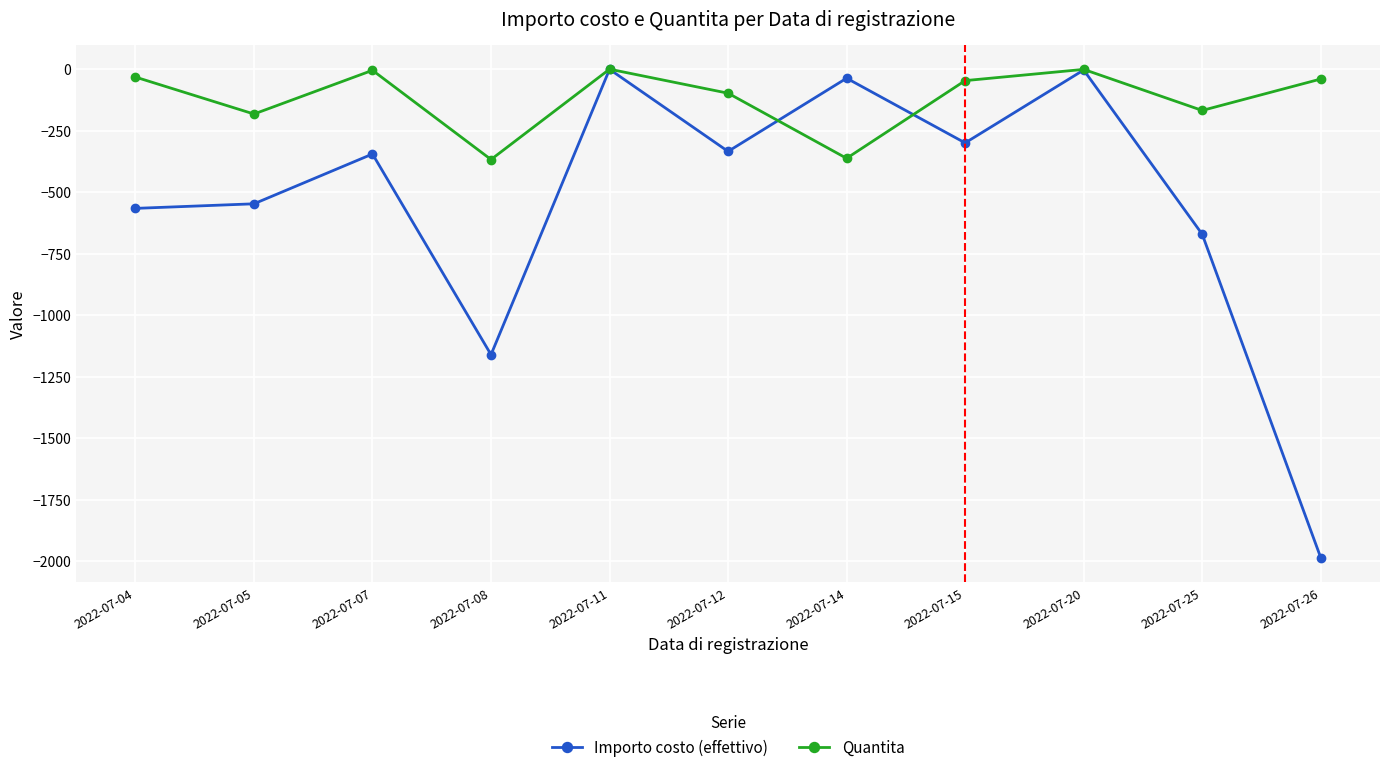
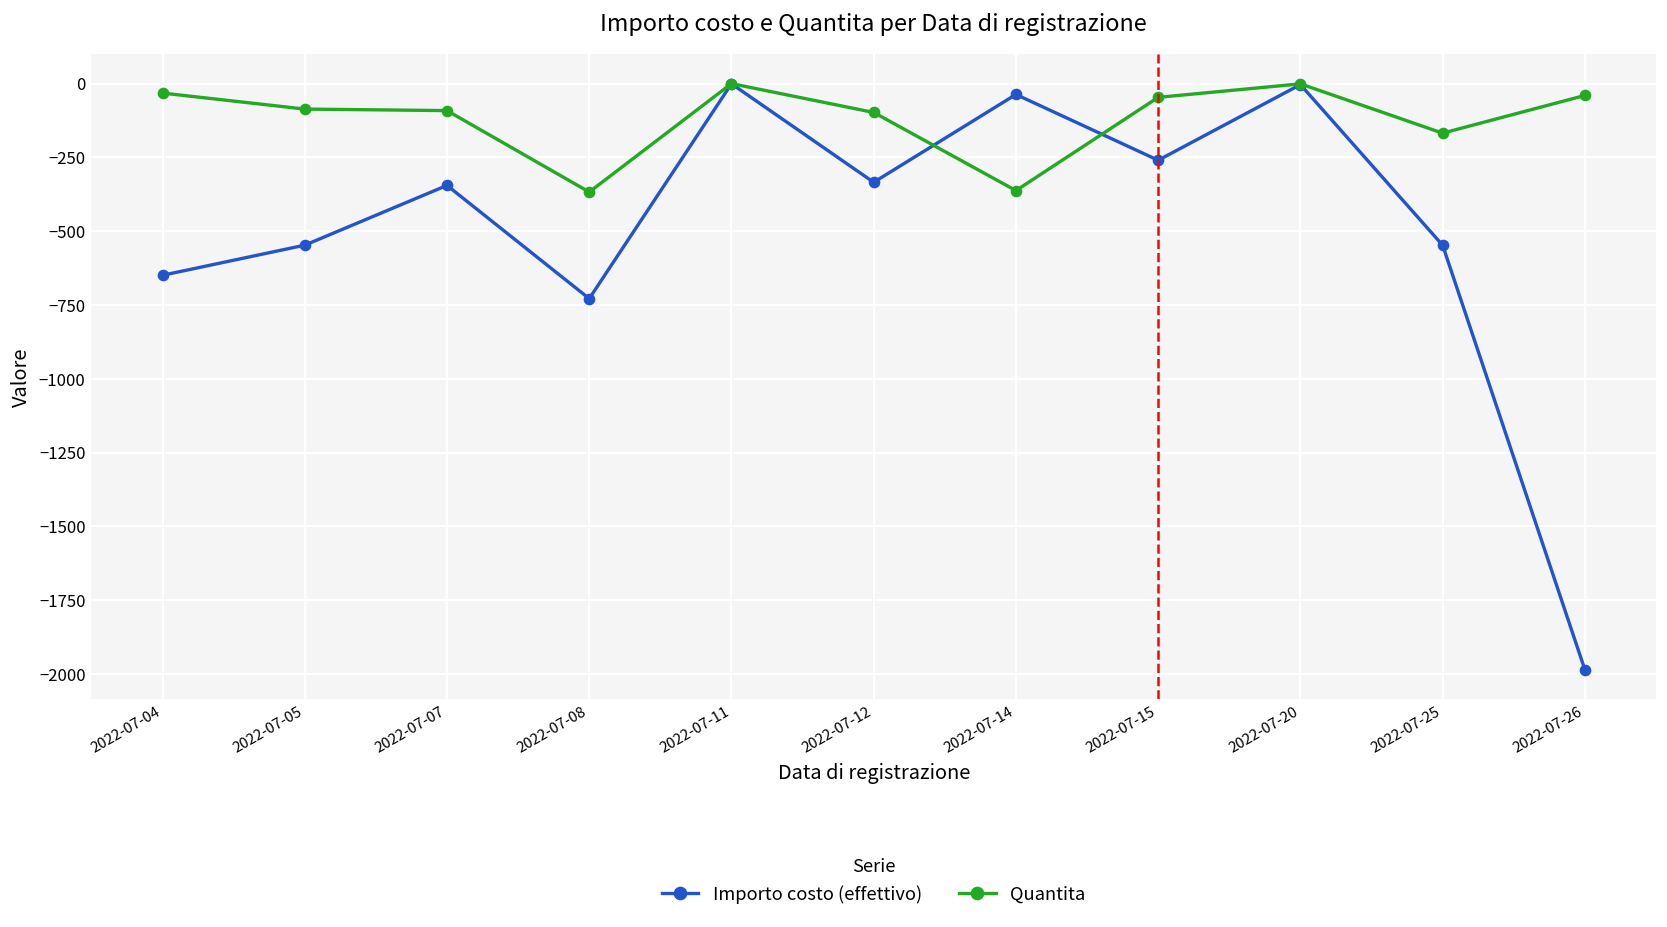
Importo costo (effettivo), 2022-07-04: -570 -> -650
Quantita, 2022-07-05: -180 -> -90
Quantita, 2022-07-07: 0 -> -90
Importo costo (effettivo), 2022-07-08: -1160 -> -730
Importo costo (effettivo), 2022-07-15: -300 -> -260
Importo costo (effettivo), 2022-07-25: -670 -> -550
